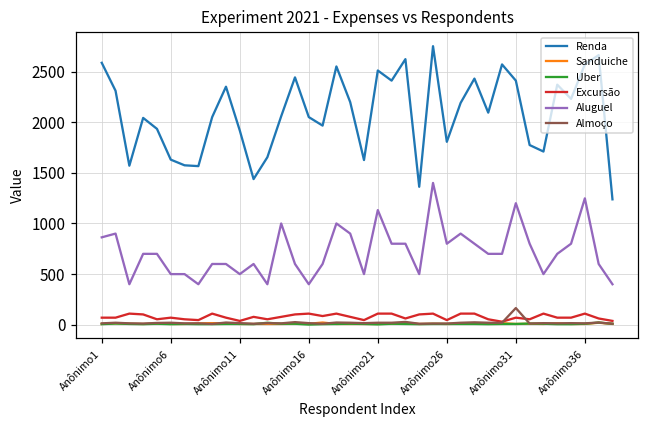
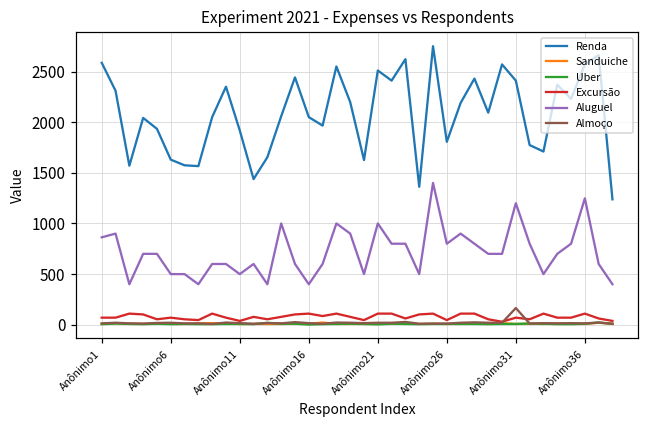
Aluguel, Anônimo21: 1100 -> 1000
